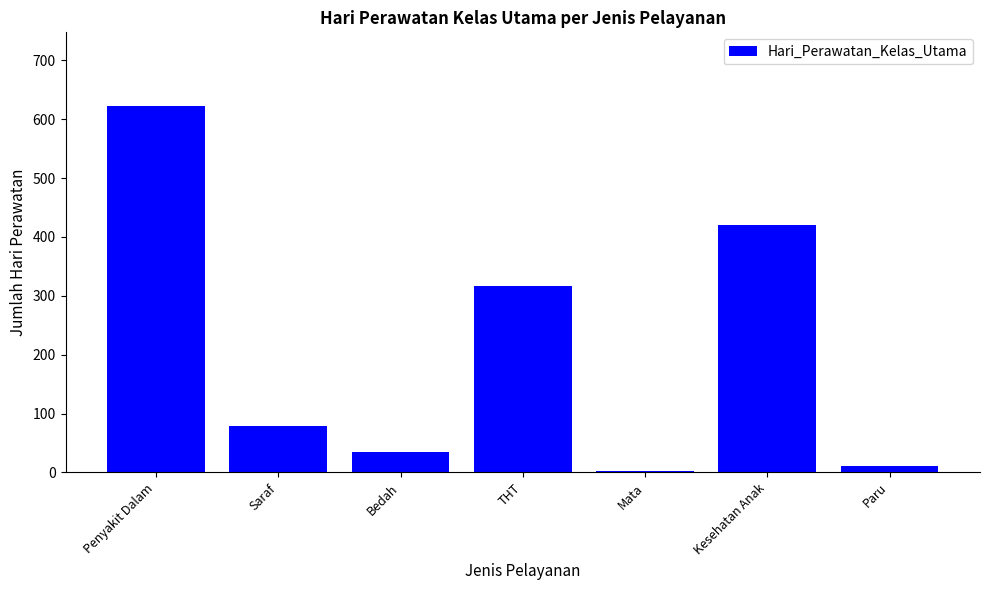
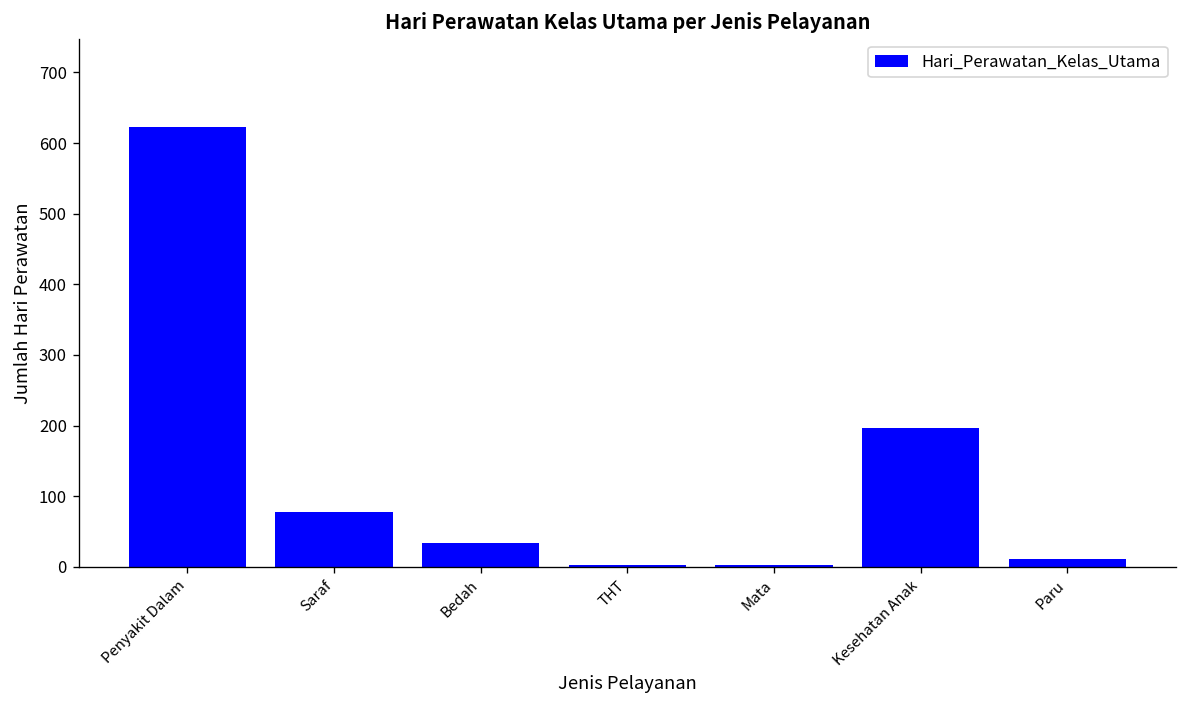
THT: 320 -> 0
Kesehatan Anak: 420 -> 200
